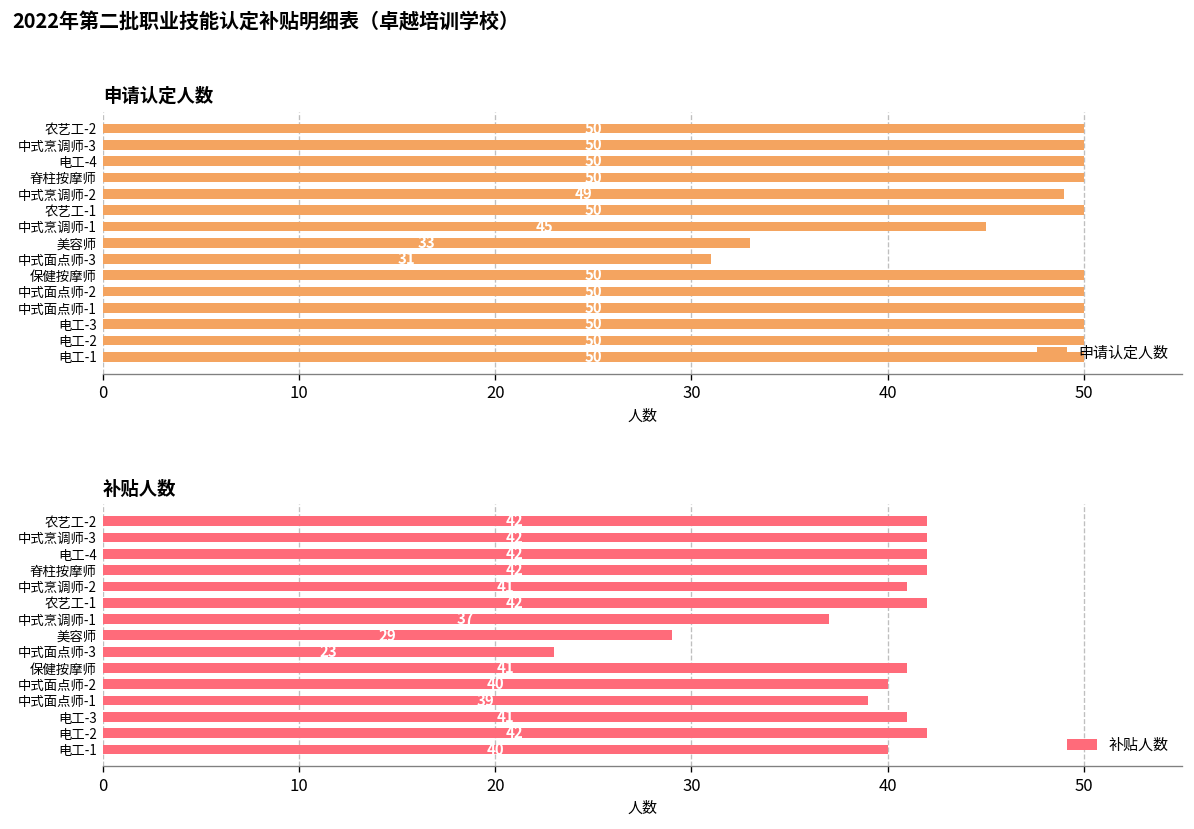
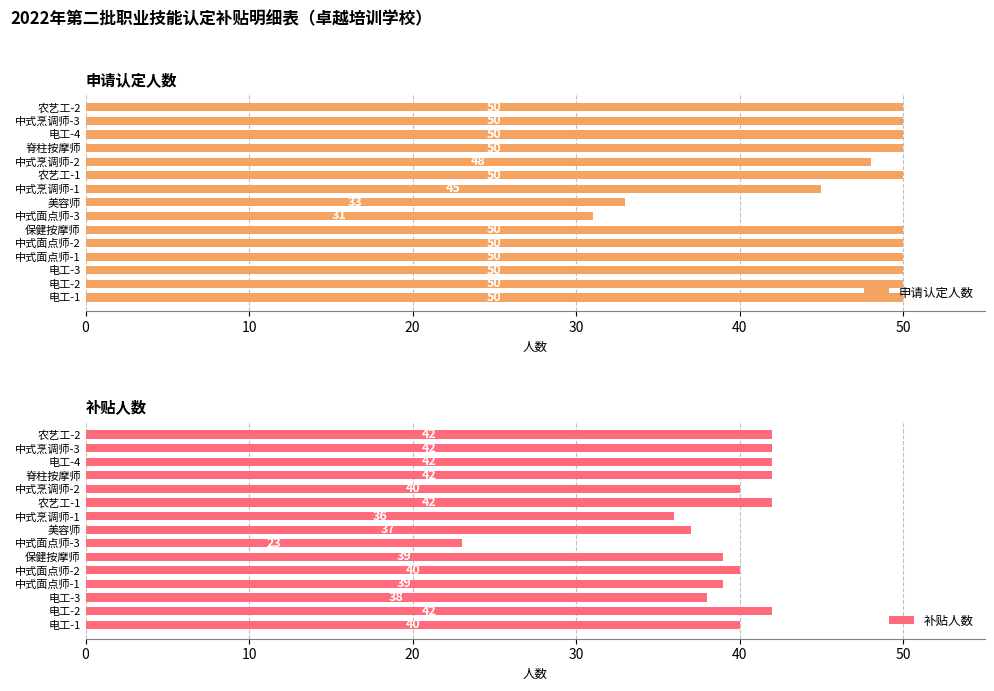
申请认定人数, 中式烹调师-2: 49 -> 48
补贴人数, 中式烹调师-2: 41 -> 40
补贴人数, 中式烹调师-1: 37 -> 36
补贴人数, 美容师: 29 -> 37
补贴人数, 保健按摩师: 41 -> 39
补贴人数, 电工-3: 41 -> 38
